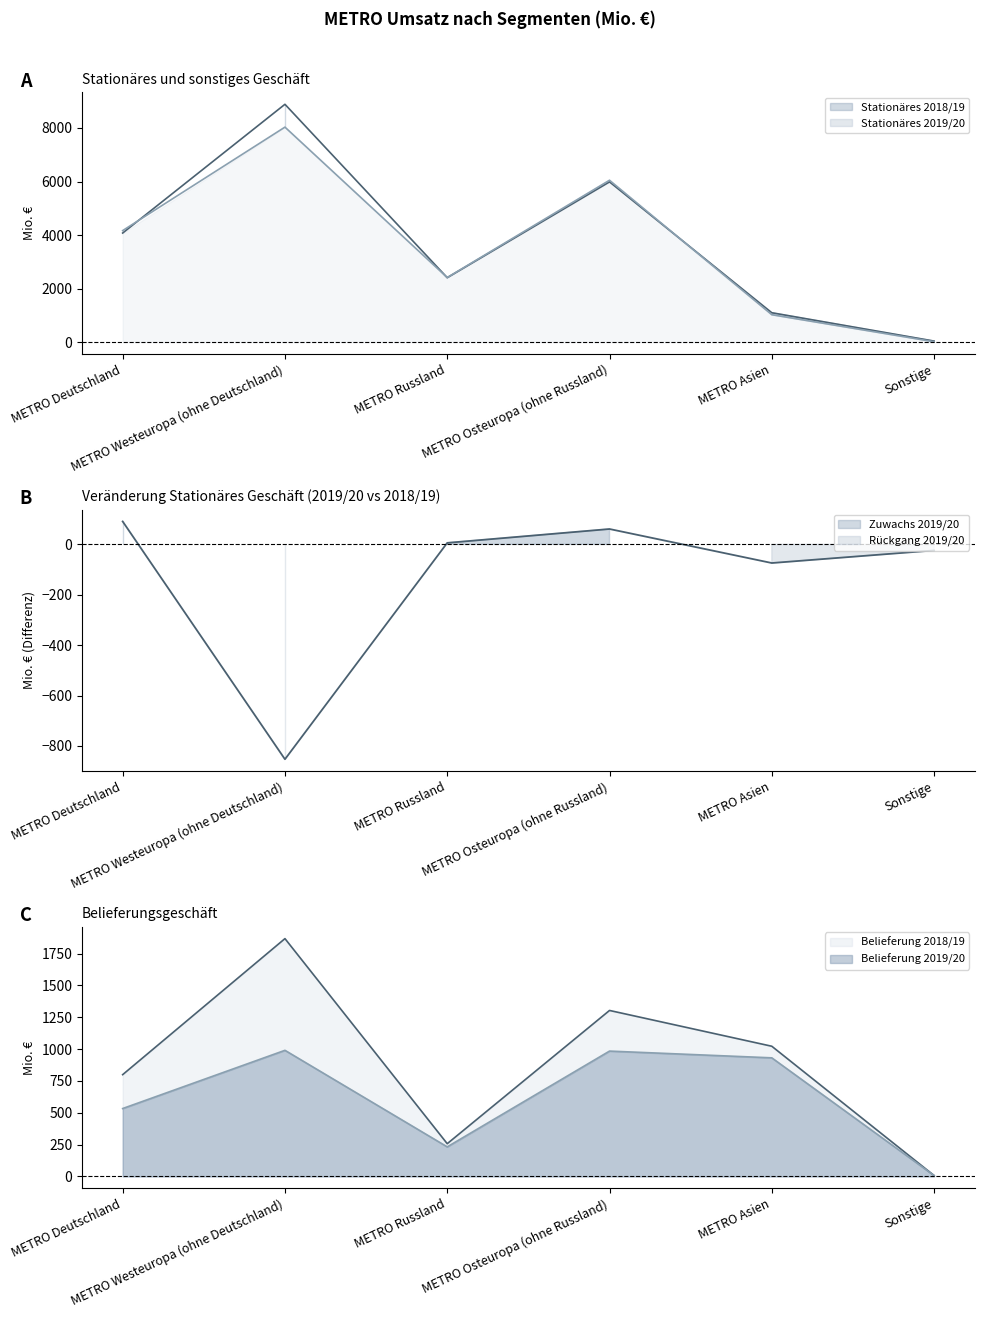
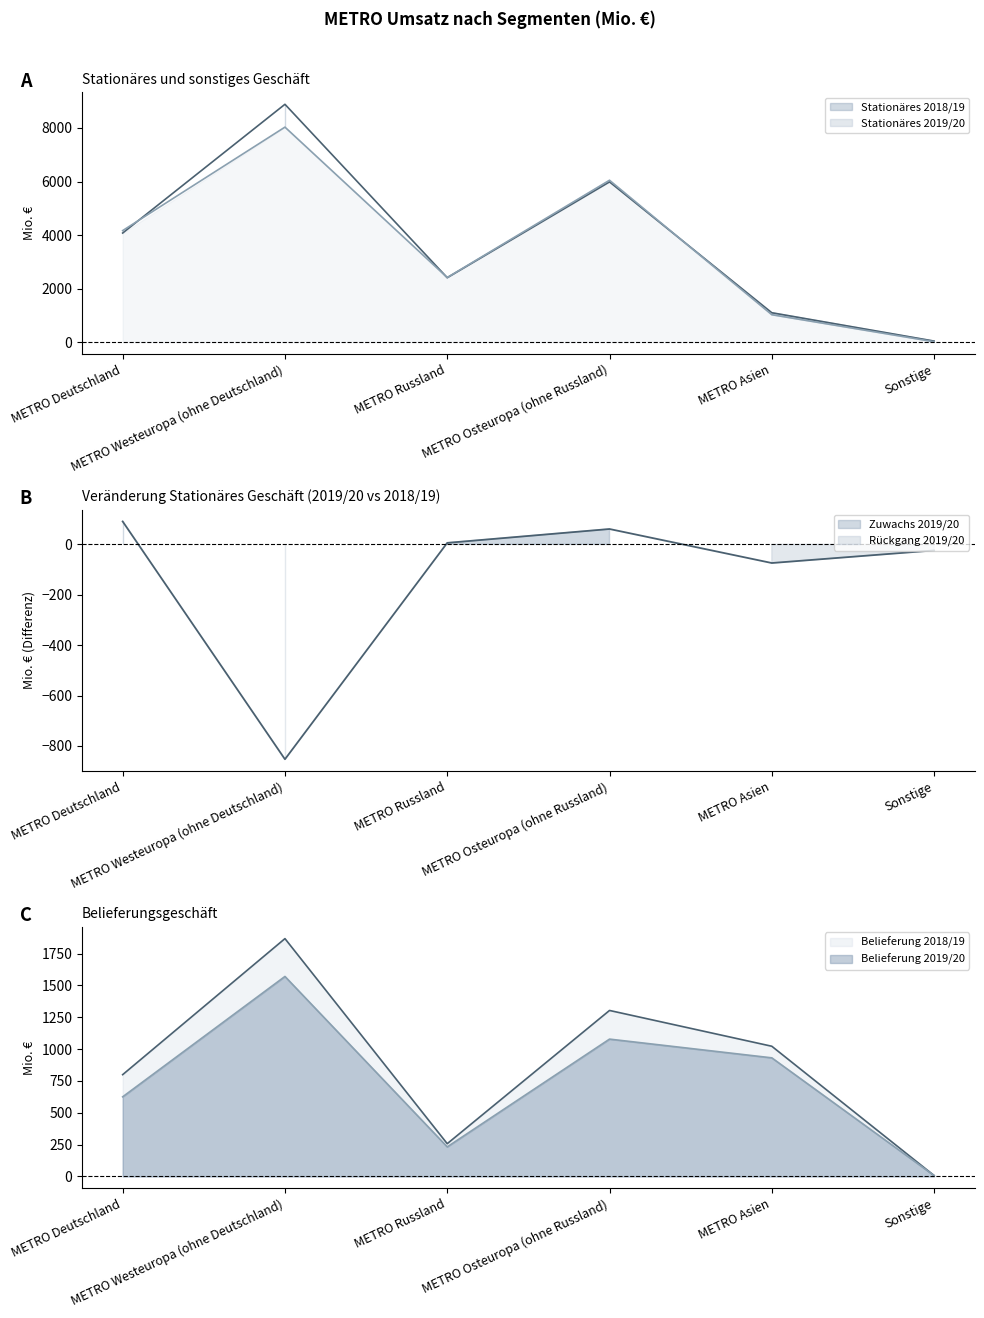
Belieferungsgeschäft, Belieferung 2019/20, METRO Deutschland: 530 -> 630
Belieferungsgeschäft, Belieferung 2019/20, METRO Westeuropa (ohne Deutschland): 990 -> 1570
Belieferungsgeschäft, Belieferung 2019/20, METRO Osteuropa (ohne Russland): 980 -> 1080
